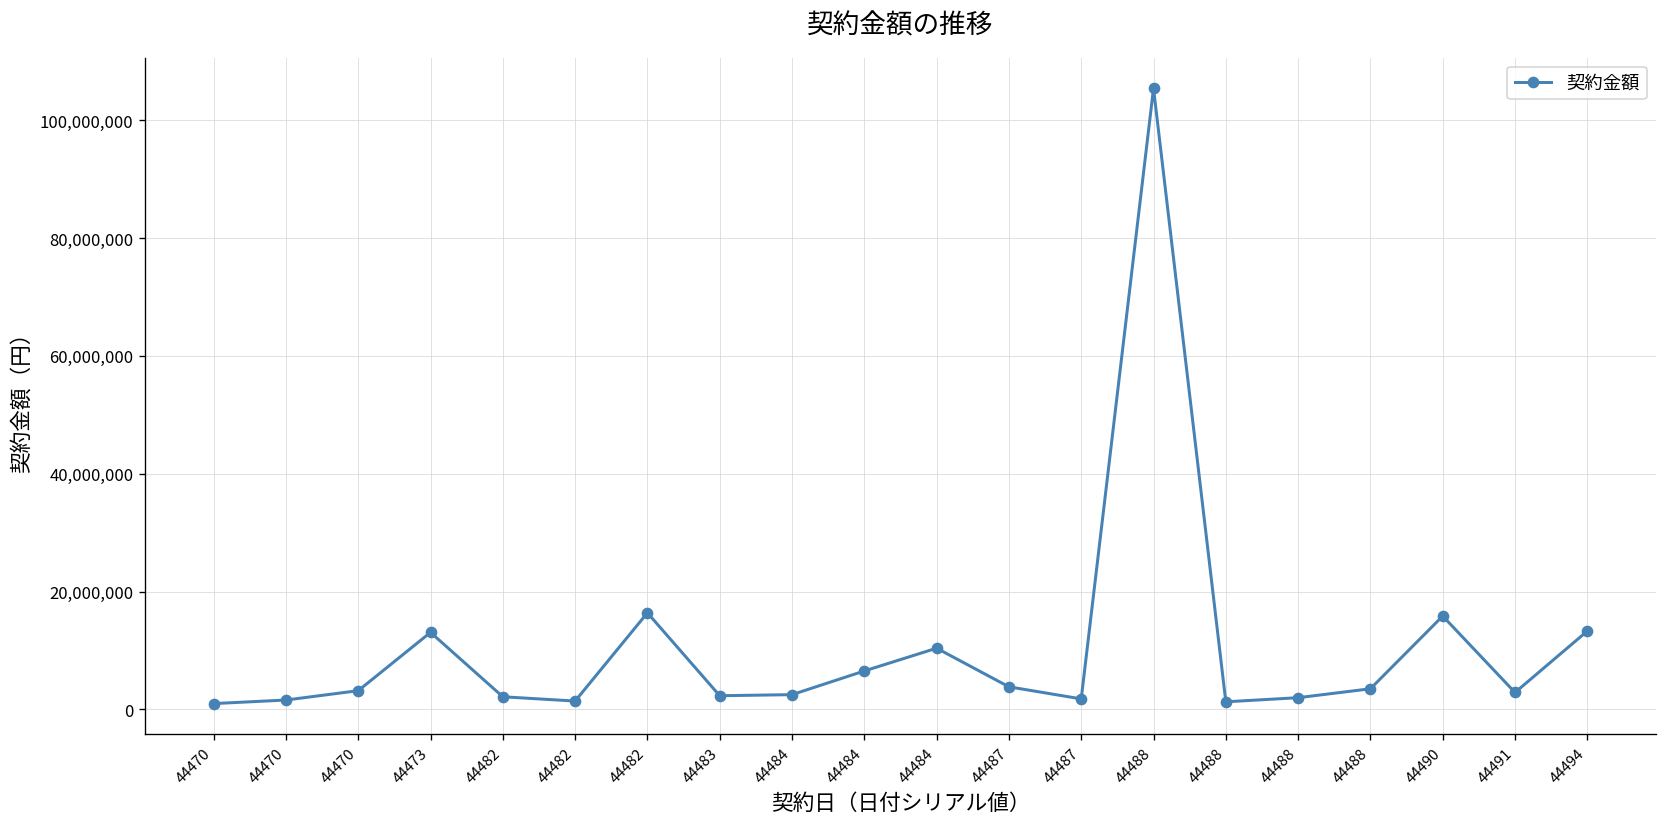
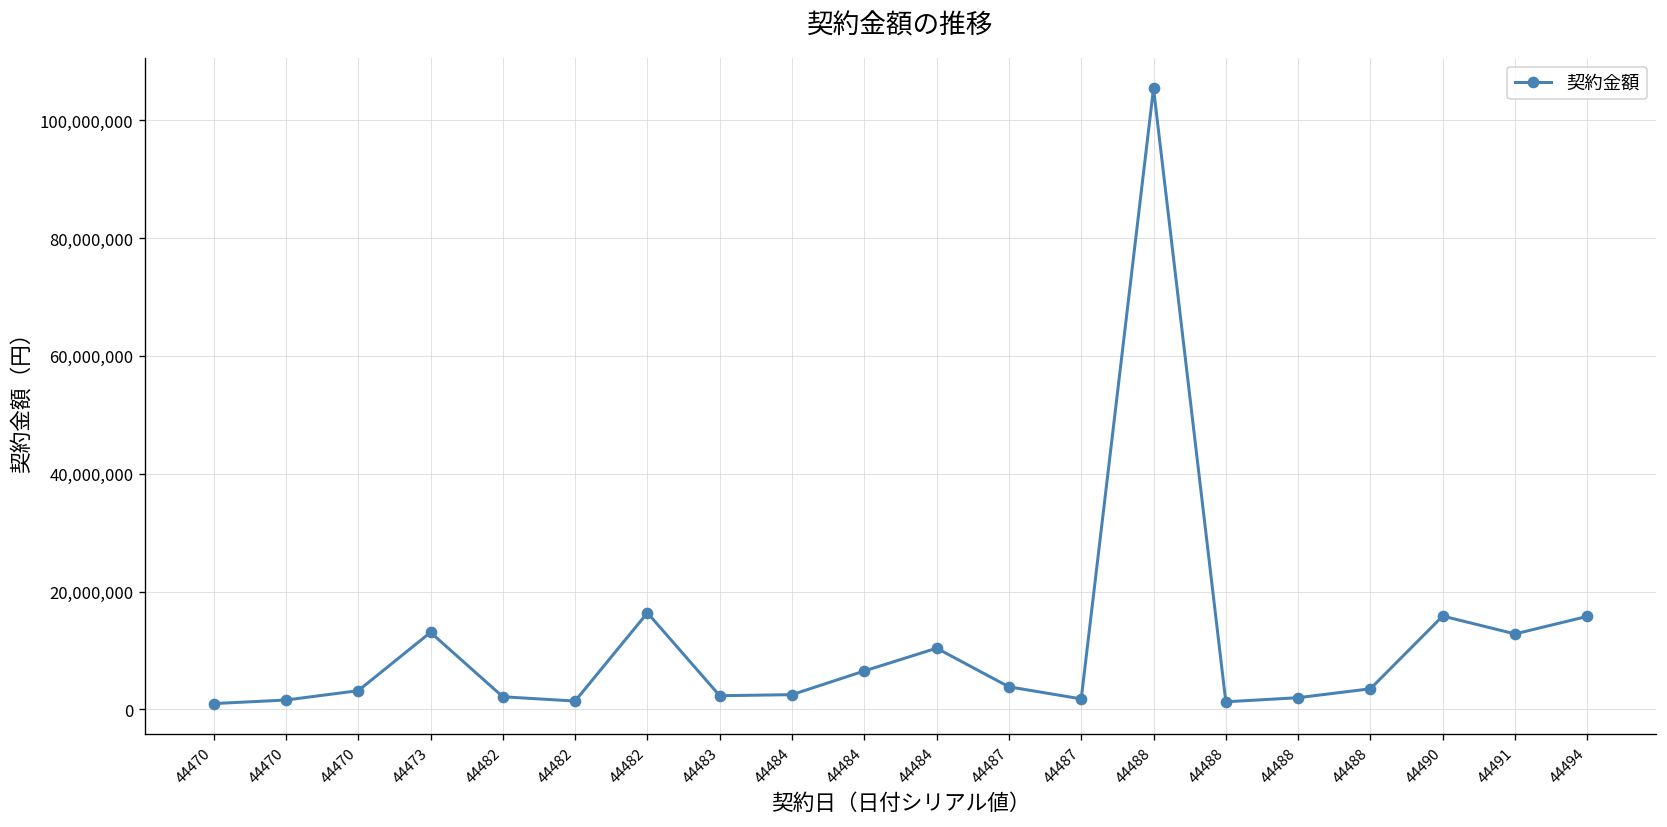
44491: 3,000,000 -> 13,000,000
44494: 13,000,000 -> 16,000,000
